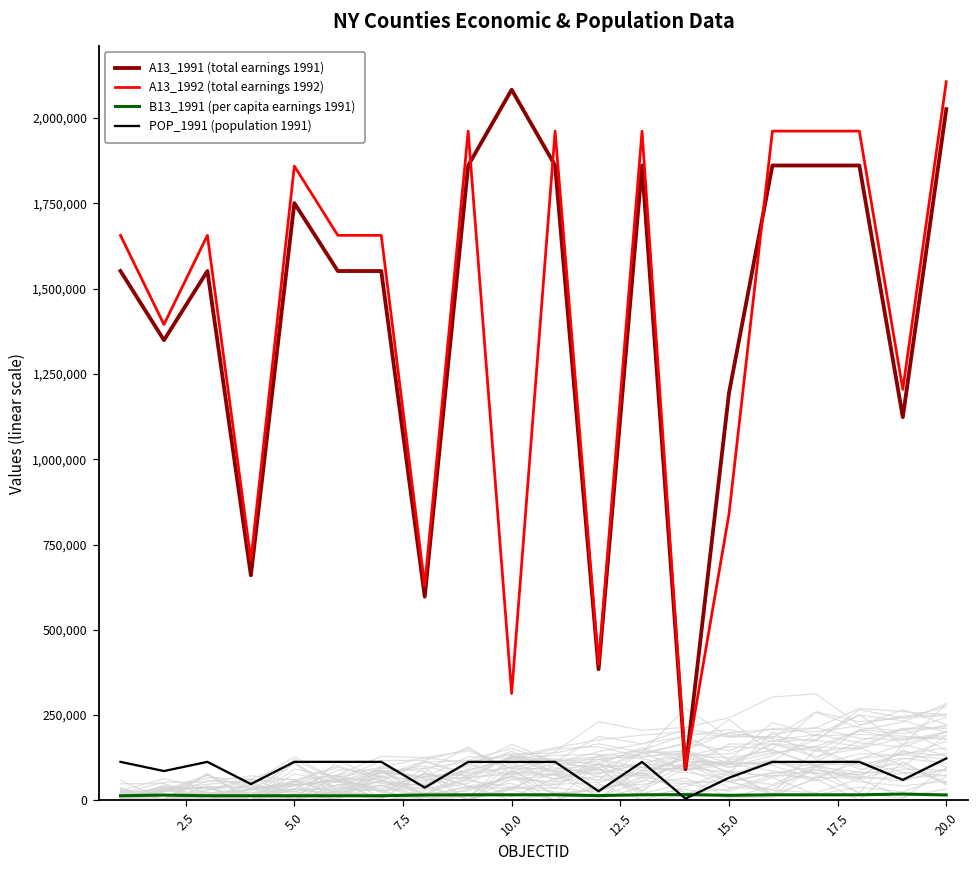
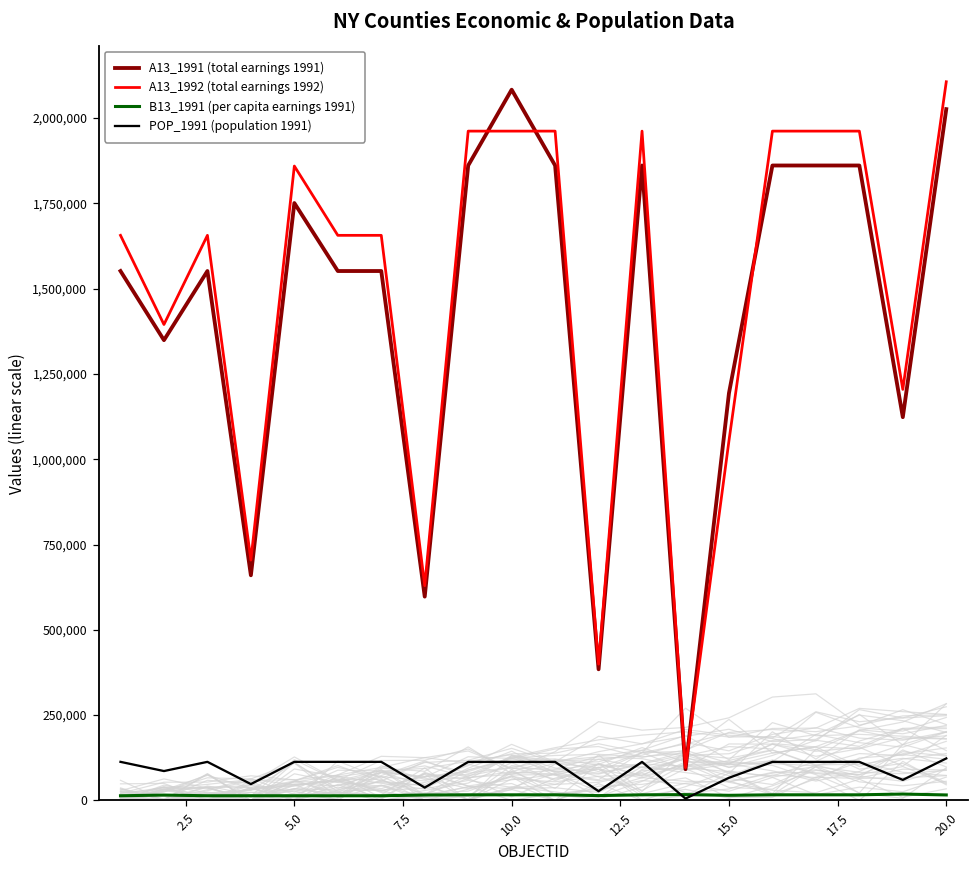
A13_1992 (total earnings 1992), 10.0: 310,000 -> 1,960,000
A13_1992 (total earnings 1992), 15.0: 840,000 -> 1,050,000
